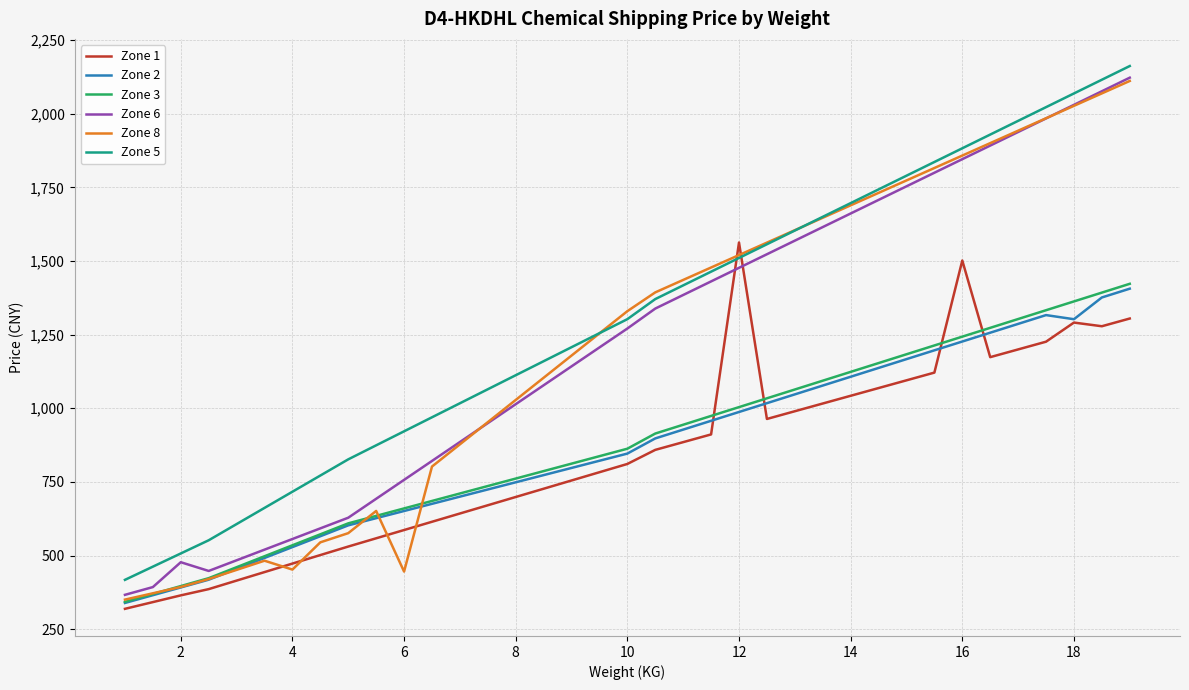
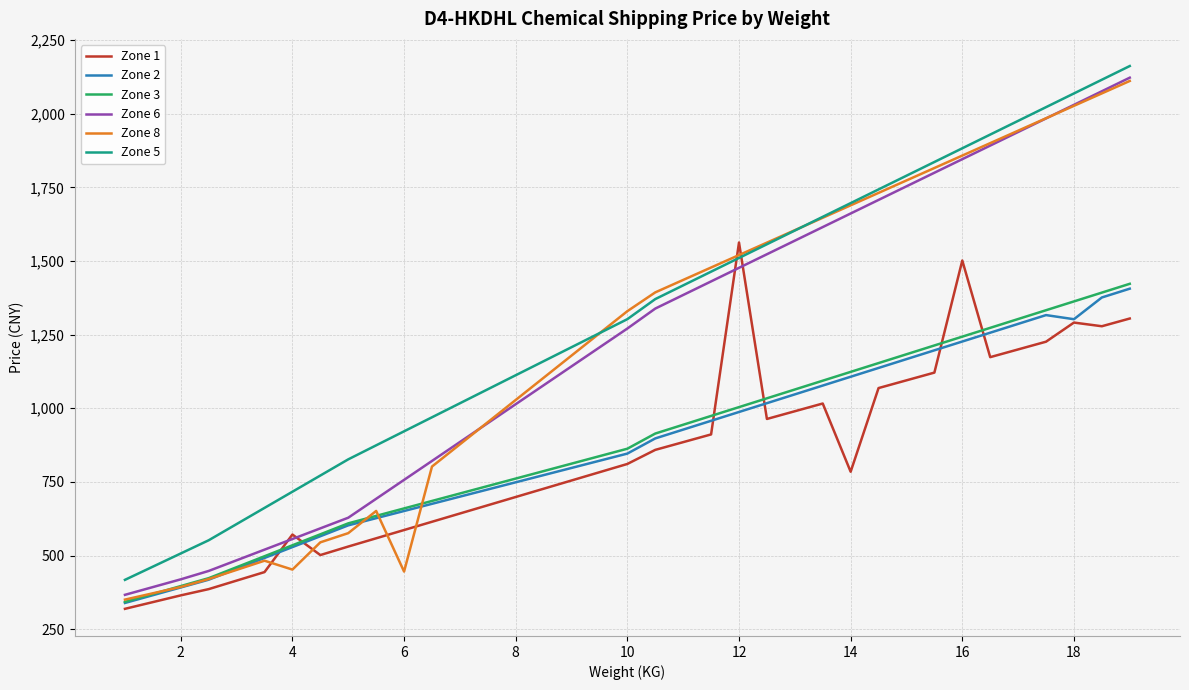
Zone 6, 2: 480 -> 420
Zone 1, 4: 470 -> 570
Zone 1, 14: 1,040 -> 780
